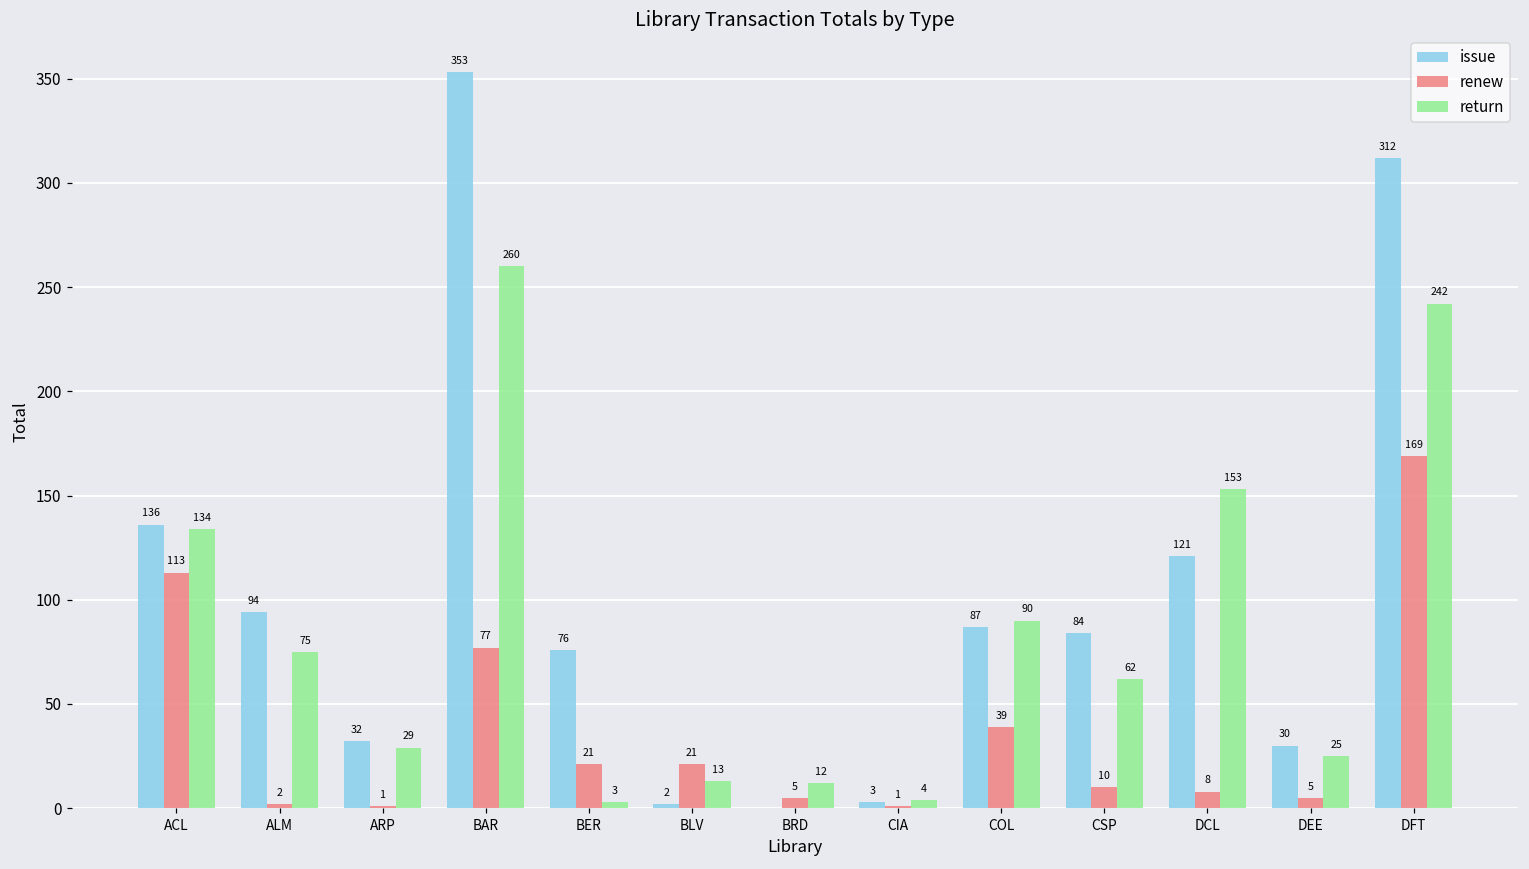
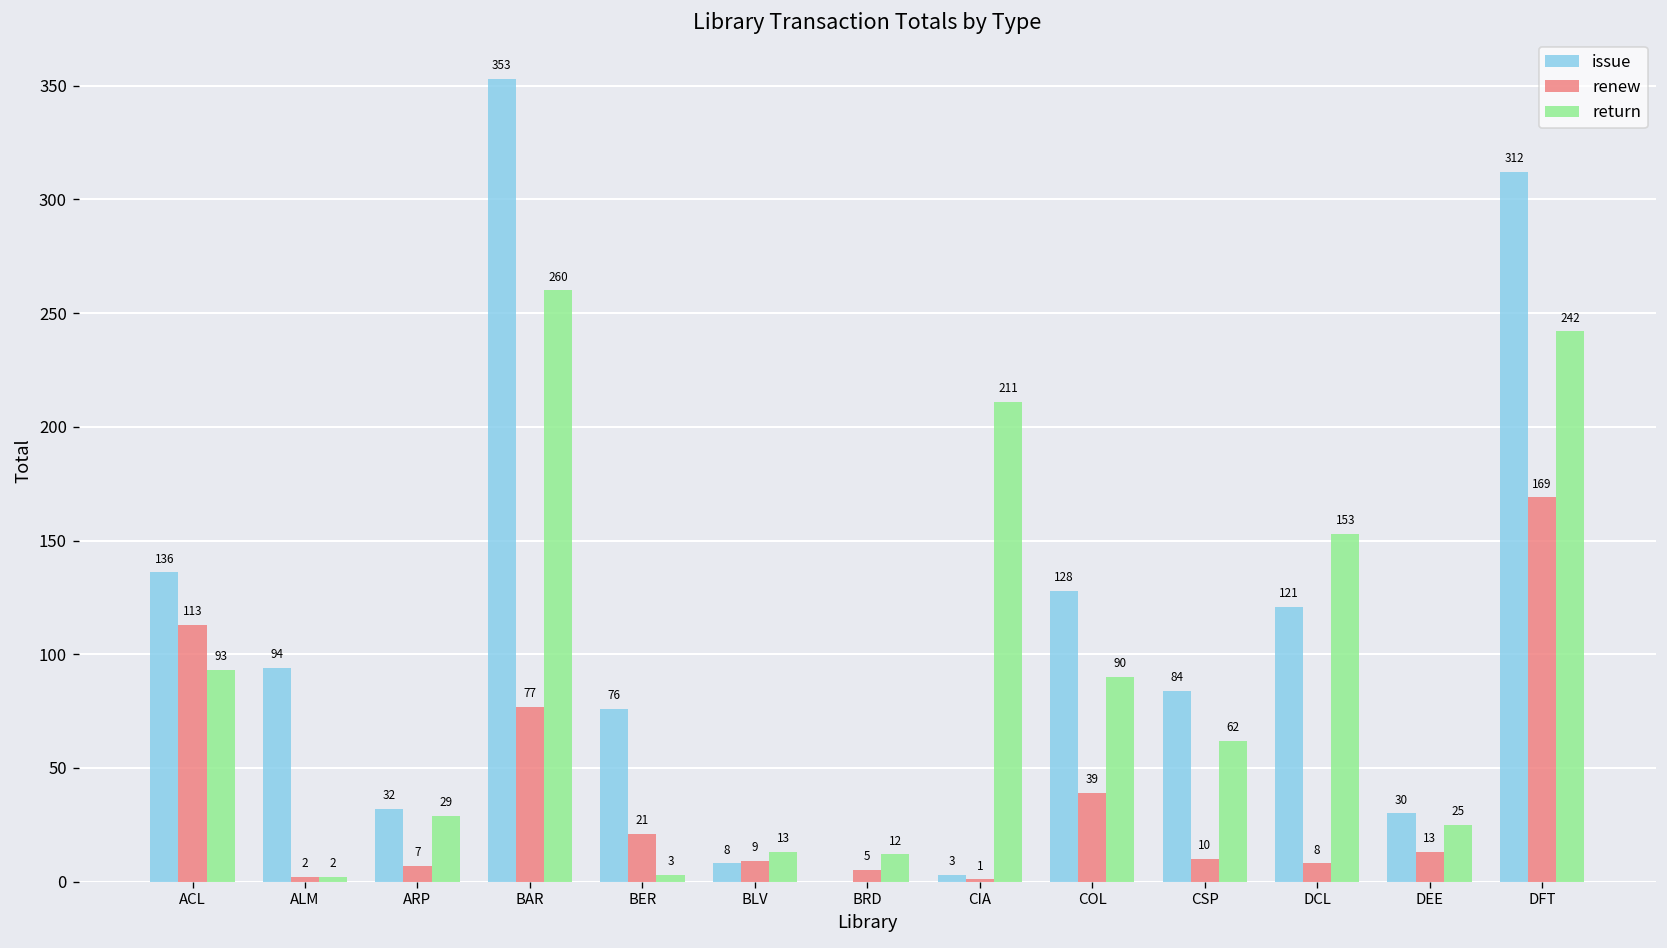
return, ACL: 134 -> 93
return, ALM: 75 -> 2
renew, ARP: 1 -> 7
issue, BLV: 2 -> 8
renew, BLV: 21 -> 9
return, CIA: 4 -> 211
issue, COL: 87 -> 128
renew, DEE: 5 -> 13
